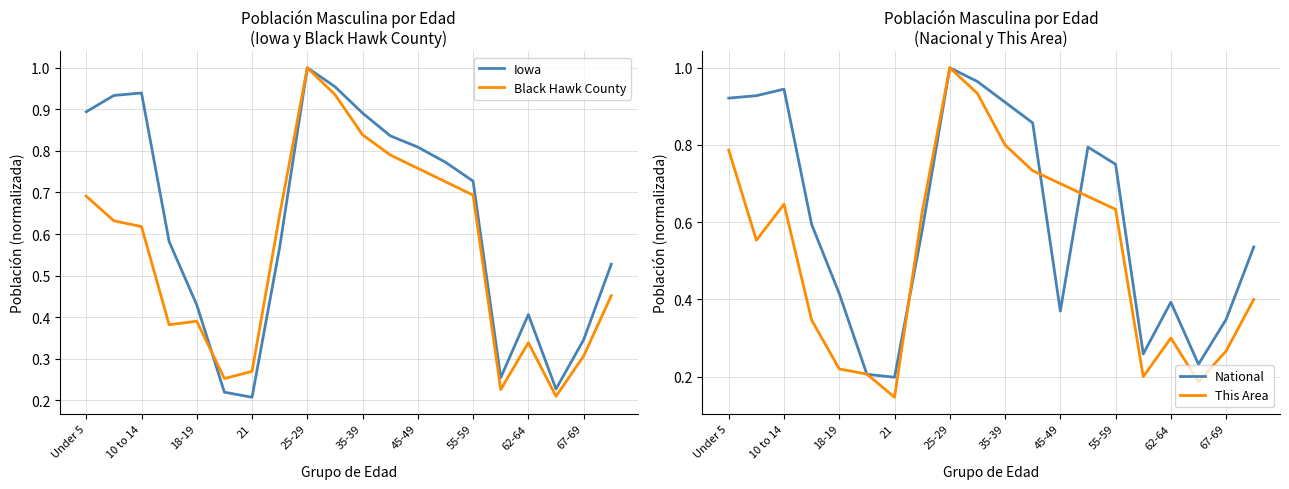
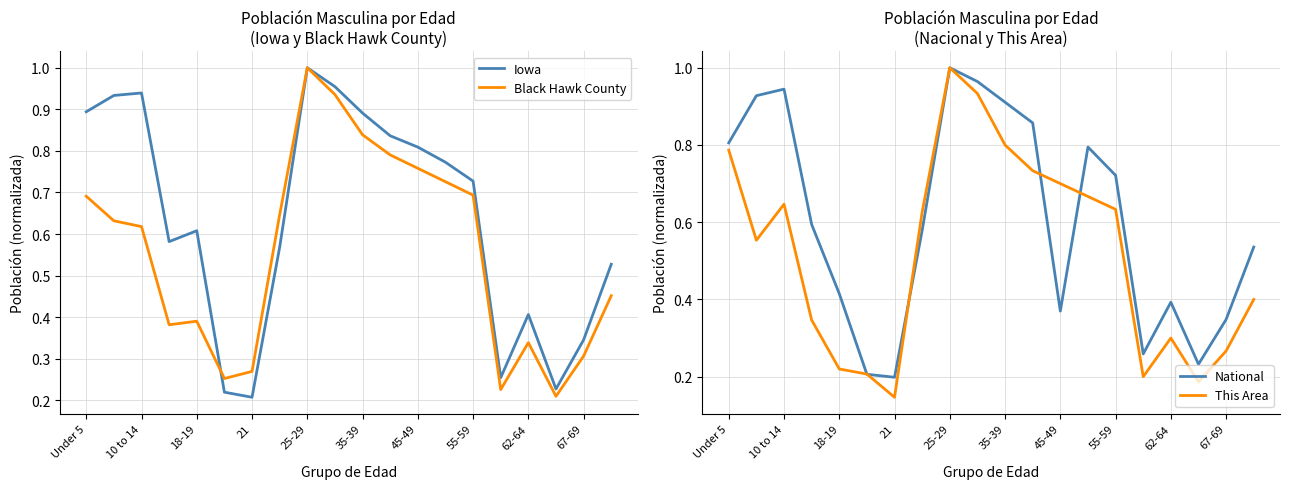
Población Masculina por Edad (Iowa y Black Hawk County), Iowa, 18-19: 0.43 -> 0.61
Población Masculina por Edad (Nacional y This Area), National, Under 5: 0.92 -> 0.81
Población Masculina por Edad (Nacional y This Area), National, 55-59: 0.75 -> 0.72
